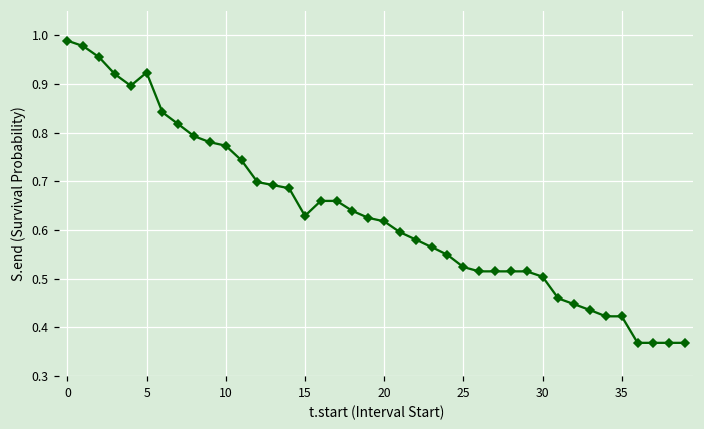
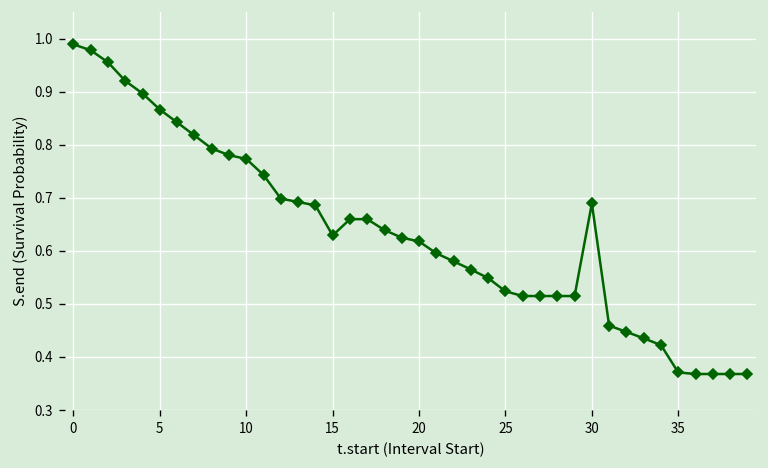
5: 0.92 -> 0.87
30: 0.50 -> 0.69
35: 0.42 -> 0.37
